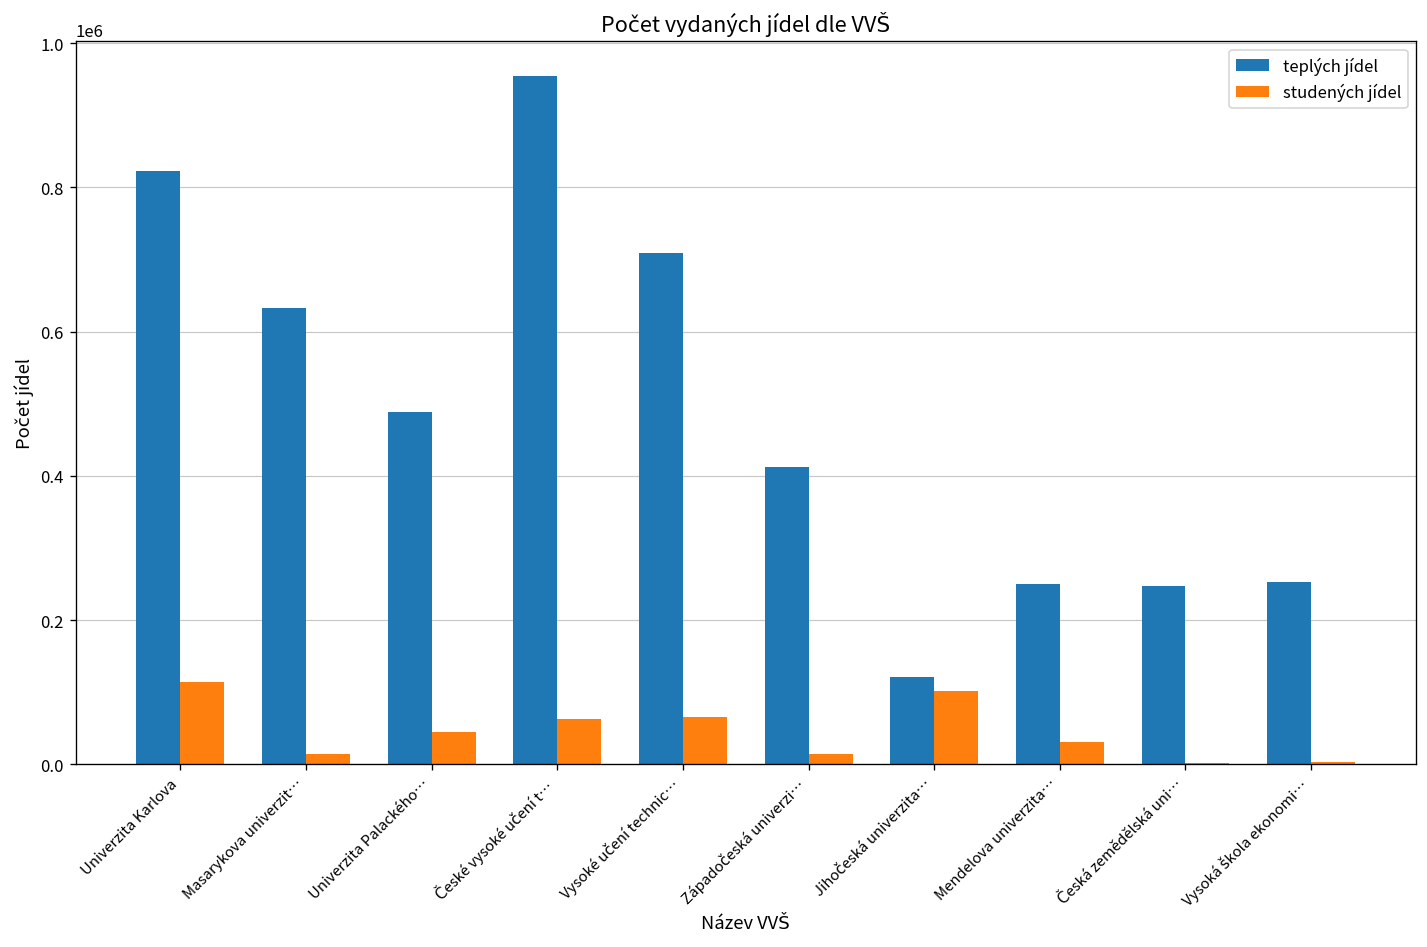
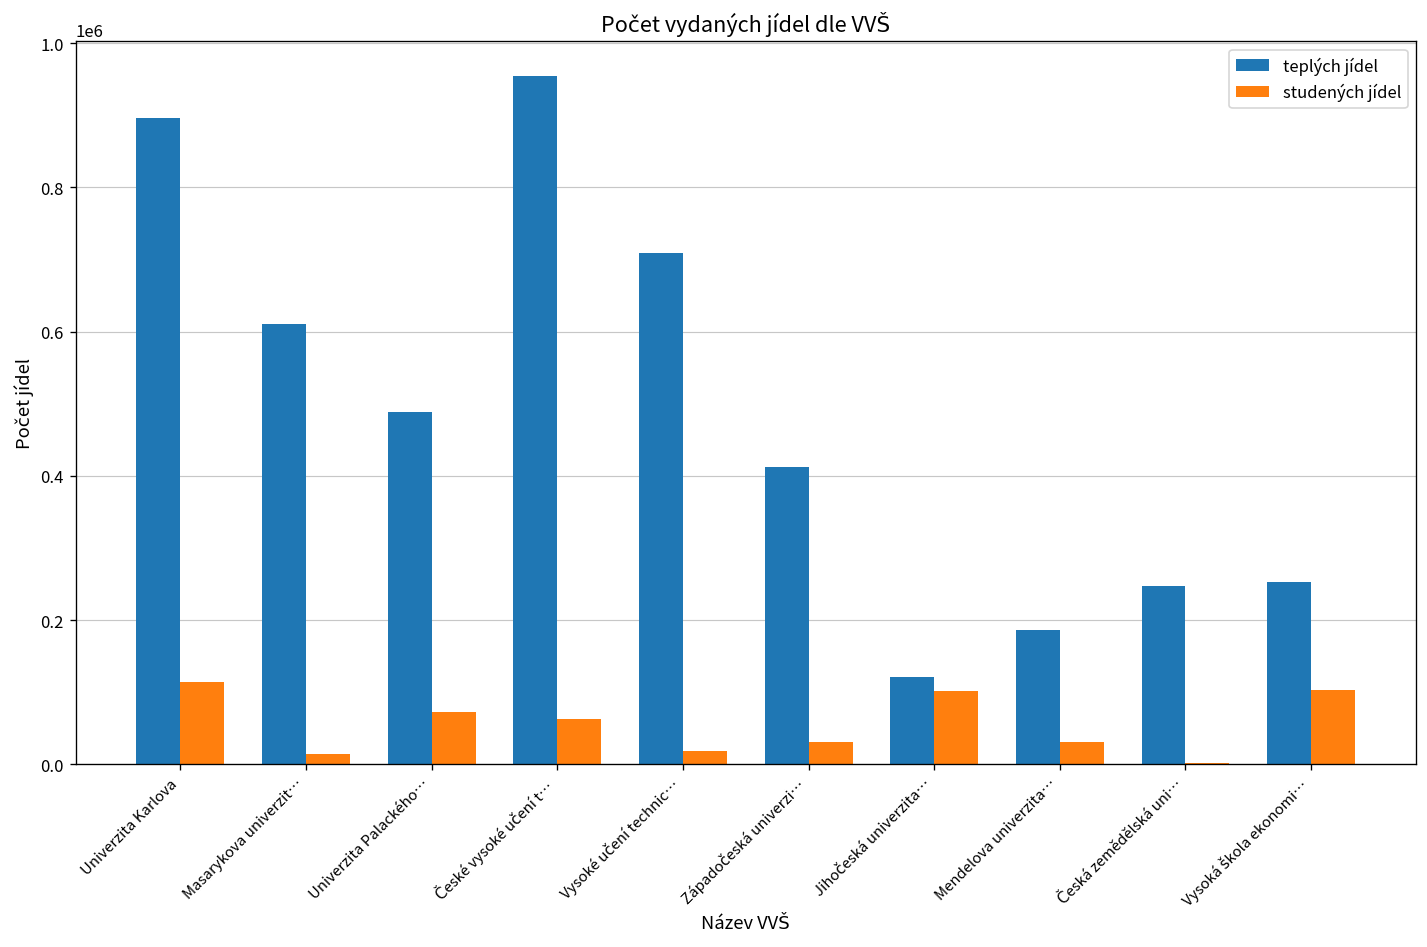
teplých jídel, Univerzita Karlova: 820000 -> 900000
teplých jídel, Masarykova univerzit…: 630000 -> 610000
studených jídel, Univerzita Palackého…: 50000 -> 70000
studených jídel, Vysoké učení technic…: 70000 -> 20000
studených jídel, Západočeská univerzi…: 10000 -> 30000
teplých jídel, Mendelova univerzita…: 250000 -> 190000
studených jídel, Vysoká škola ekonomi…: 0 -> 100000
